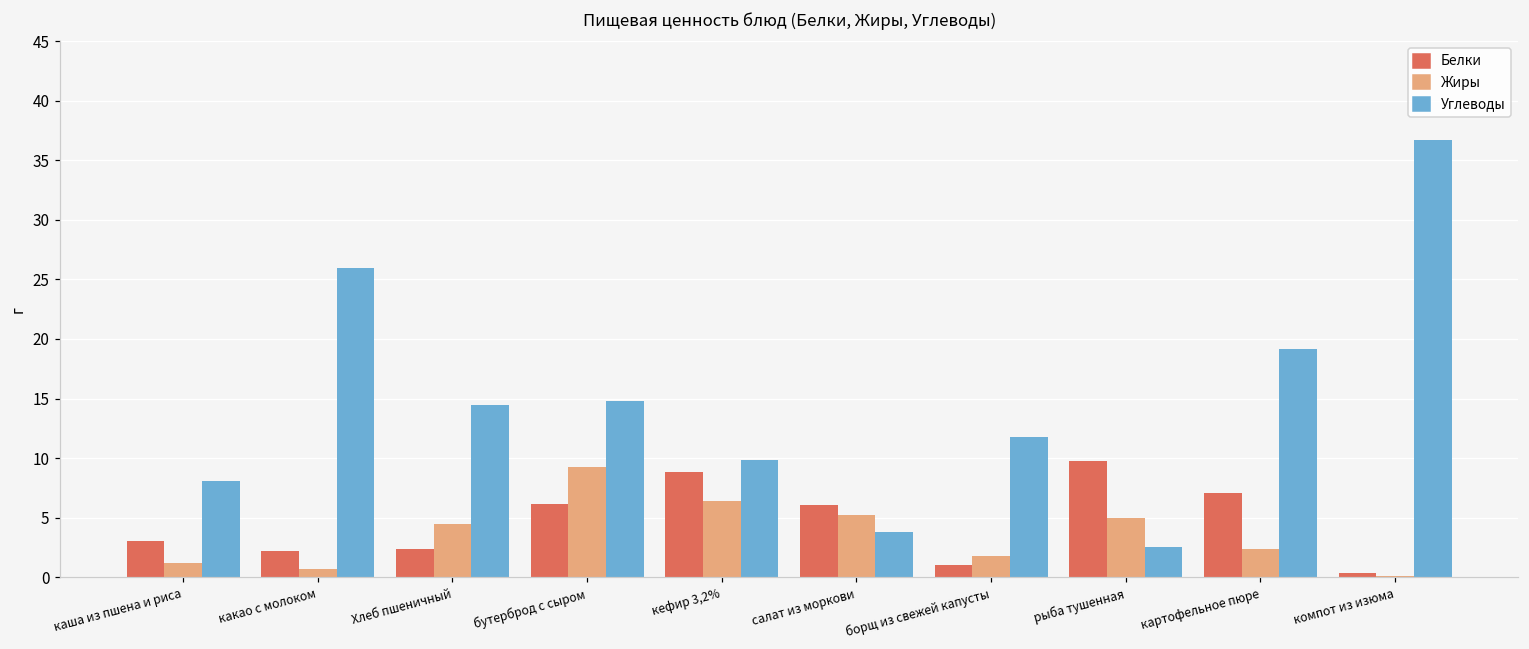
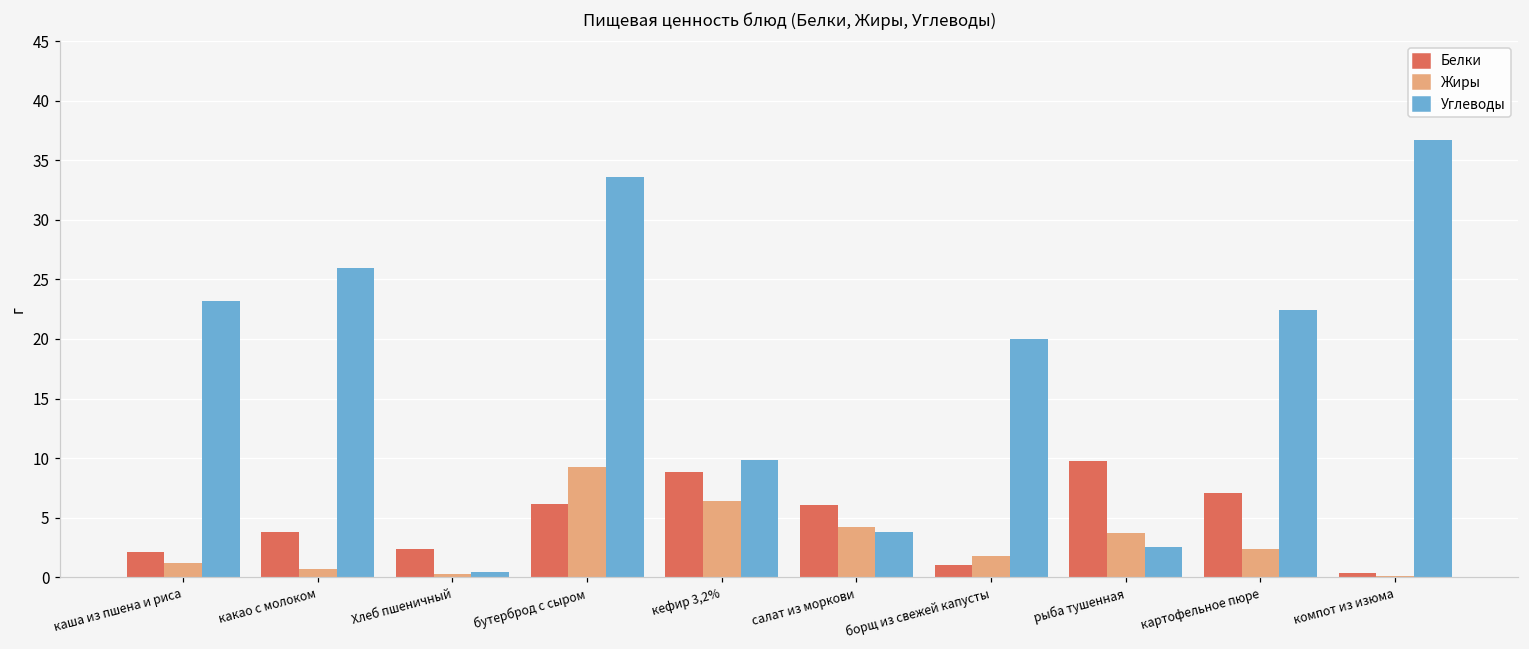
Белки, каша из пшена и риса: 3.0 -> 2.1
Углеводы, каша из пшена и риса: 8.1 -> 23.2
Белки, какао с молоком: 2.2 -> 3.8
Жиры, Хлеб пшеничный: 4.5 -> 0.3
Углеводы, Хлеб пшеничный: 14.5 -> 0.4
Углеводы, бутерброд с сыром: 14.8 -> 33.6
Жиры, салат из моркови: 5.2 -> 4.2
Углеводы, борщ из свежей капусты: 11.8 -> 20.0
Жиры, рыба тушенная: 5.0 -> 3.7
Углеводы, картофельное пюре: 19.1 -> 22.4
